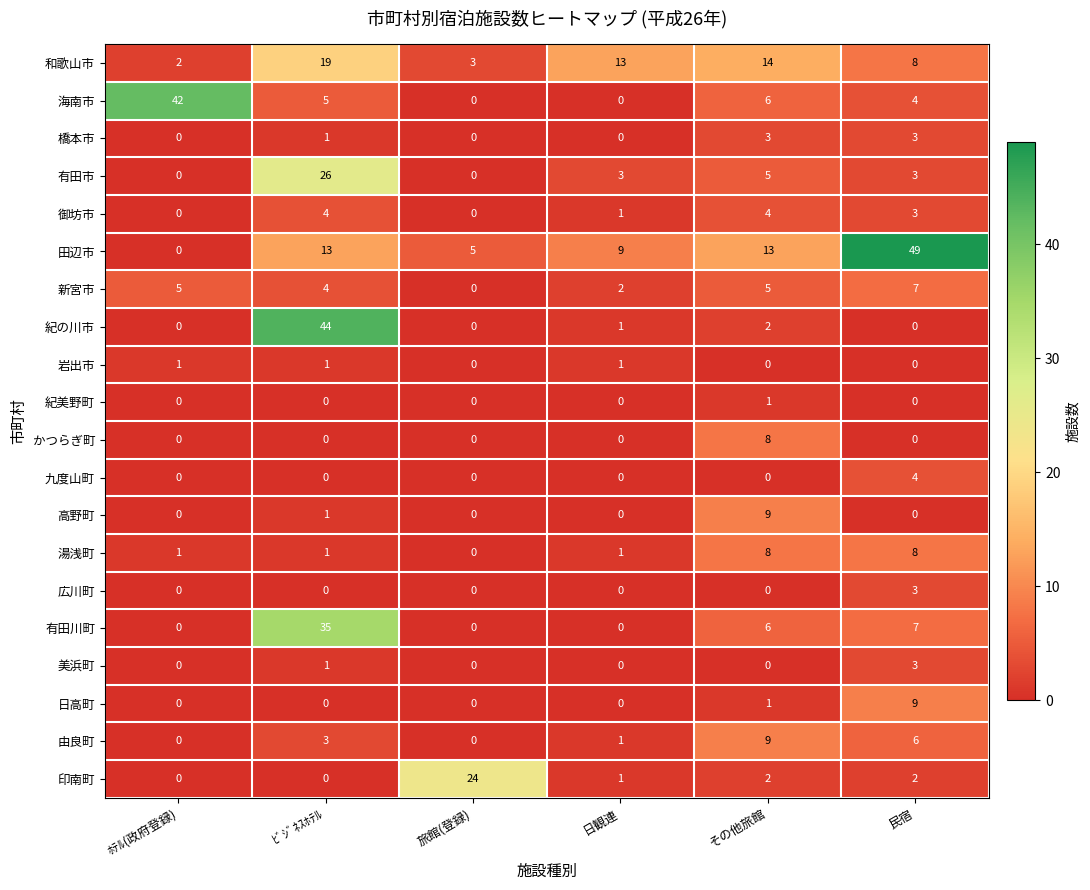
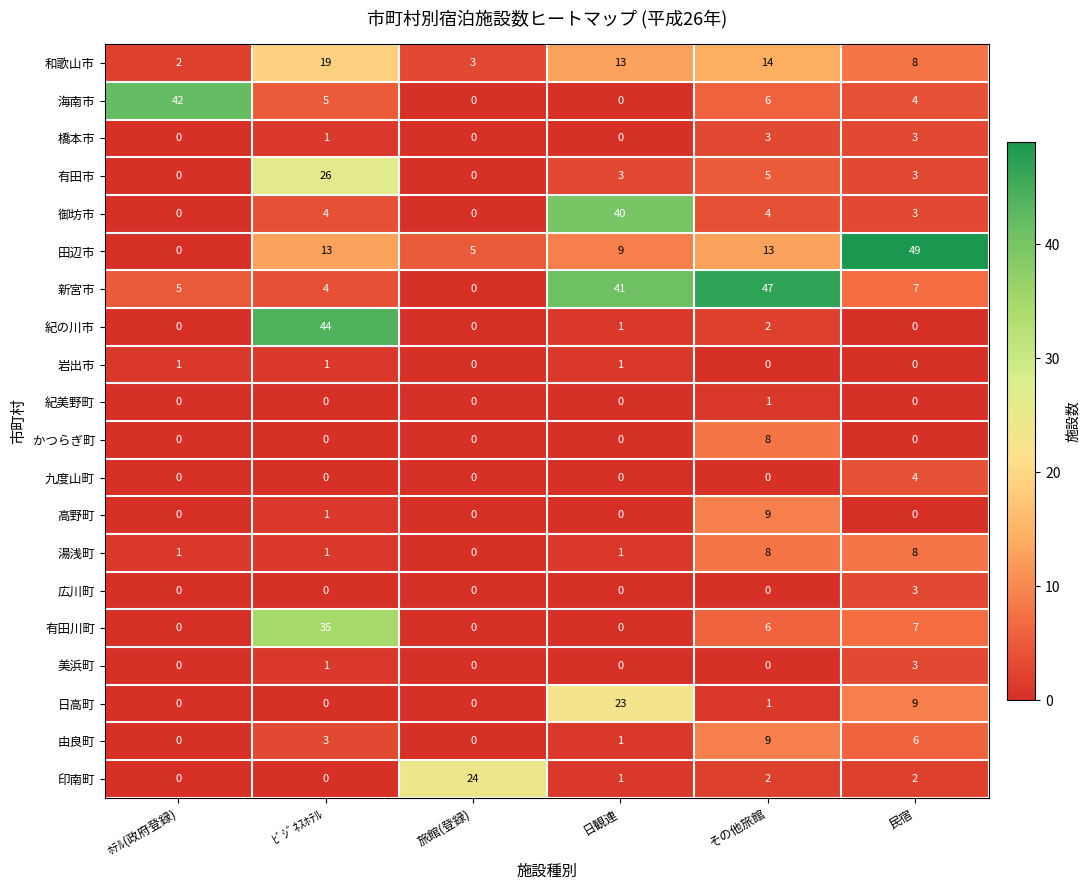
御坊市, 日観連: 1 -> 40
新宮市, 日観連: 2 -> 41
新宮市, その他旅館: 5 -> 47
日高町, 日観連: 0 -> 23
